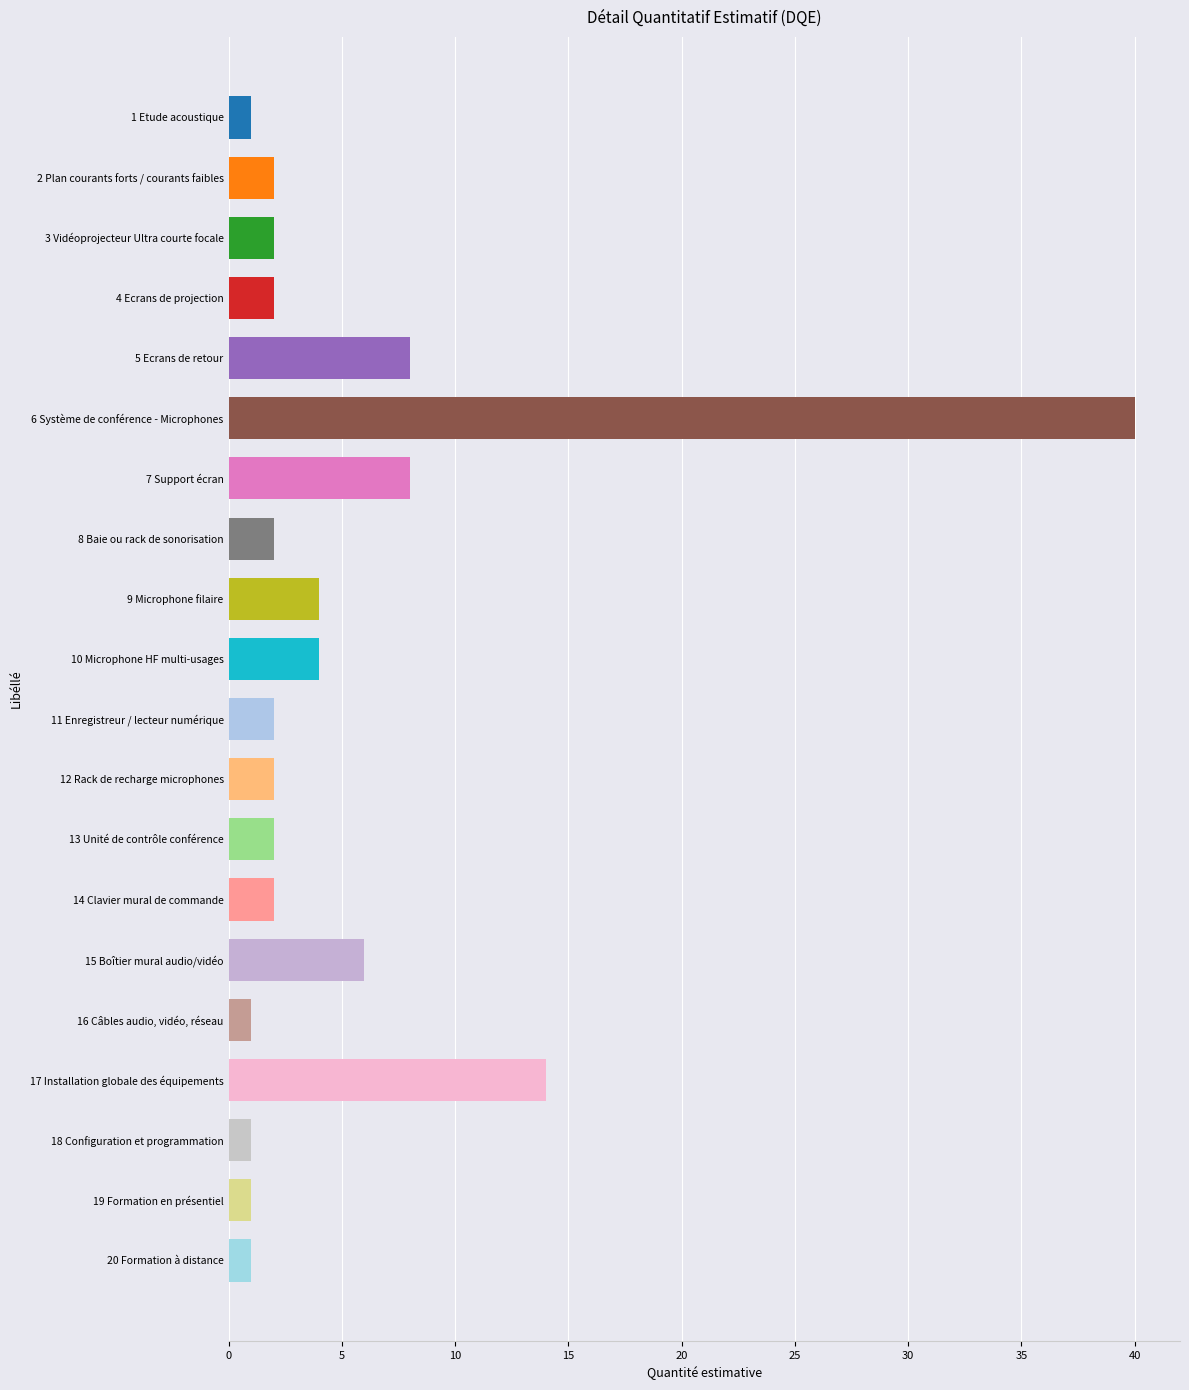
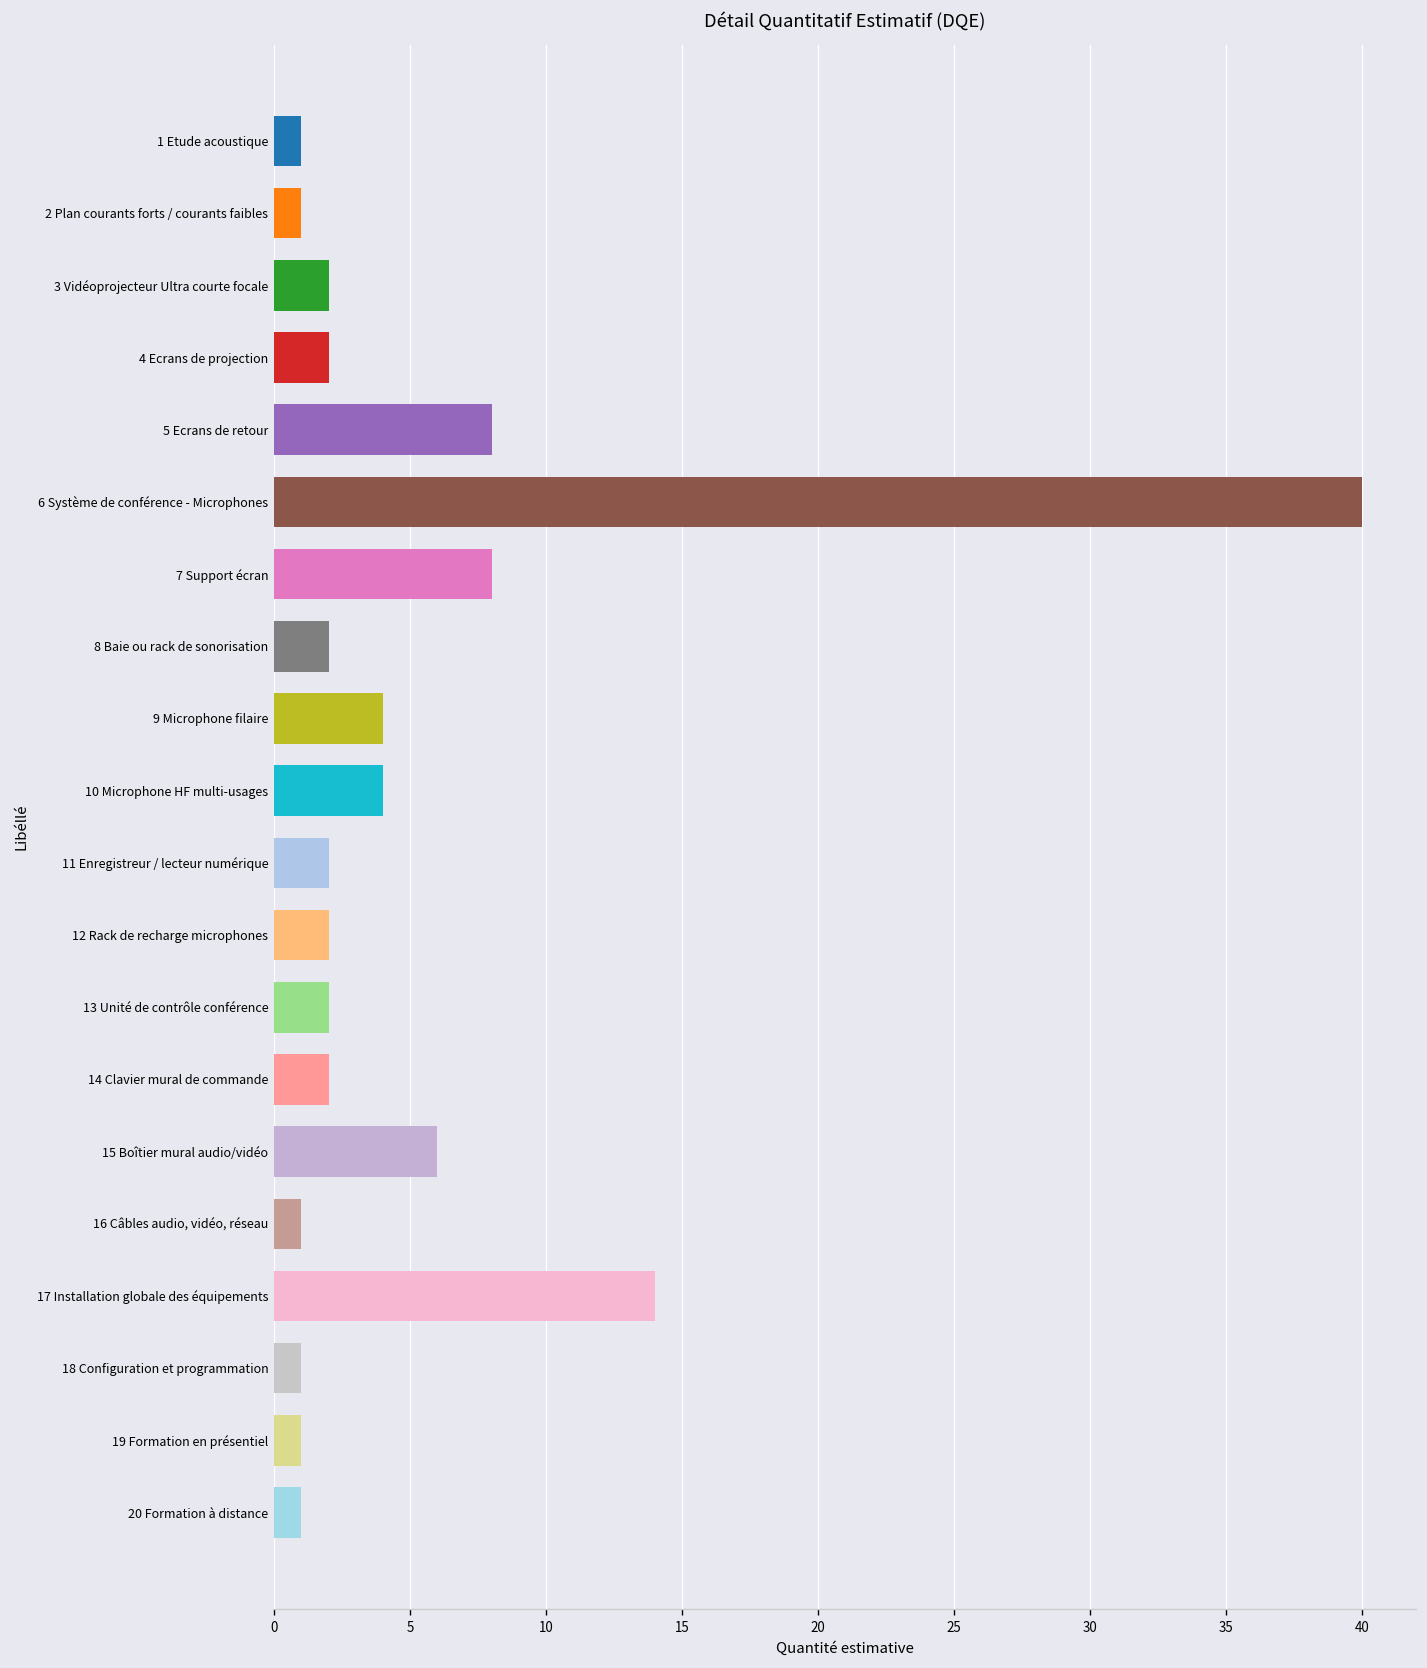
2 Plan courants forts / courants faibles: 2 -> 1
